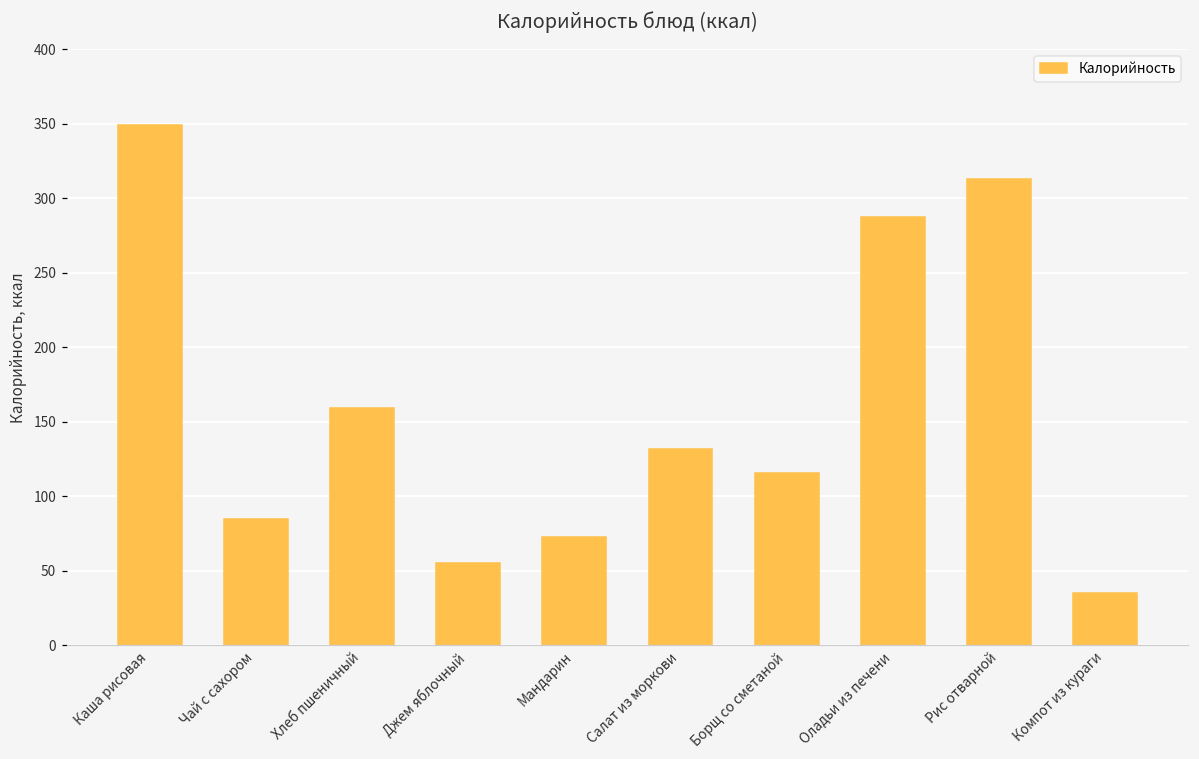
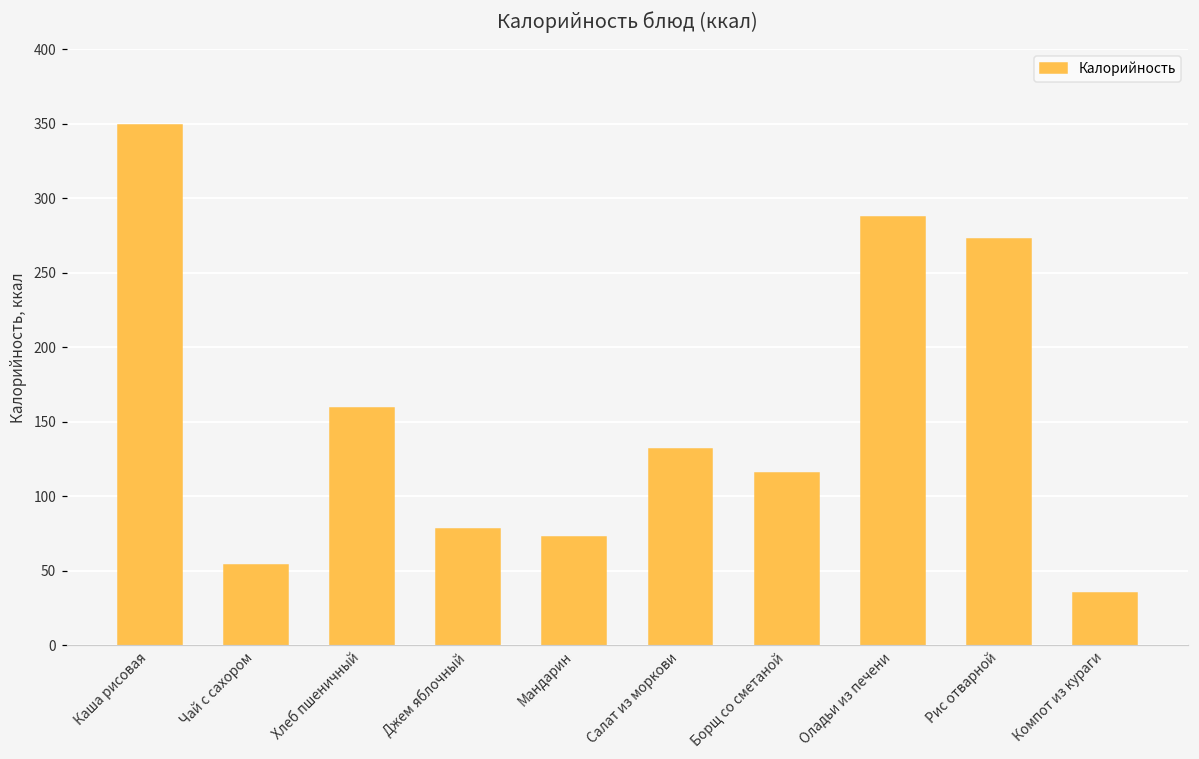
Чай с сахором: 85 -> 54
Джем яблочный: 55 -> 78
Рис отварной: 313 -> 273
